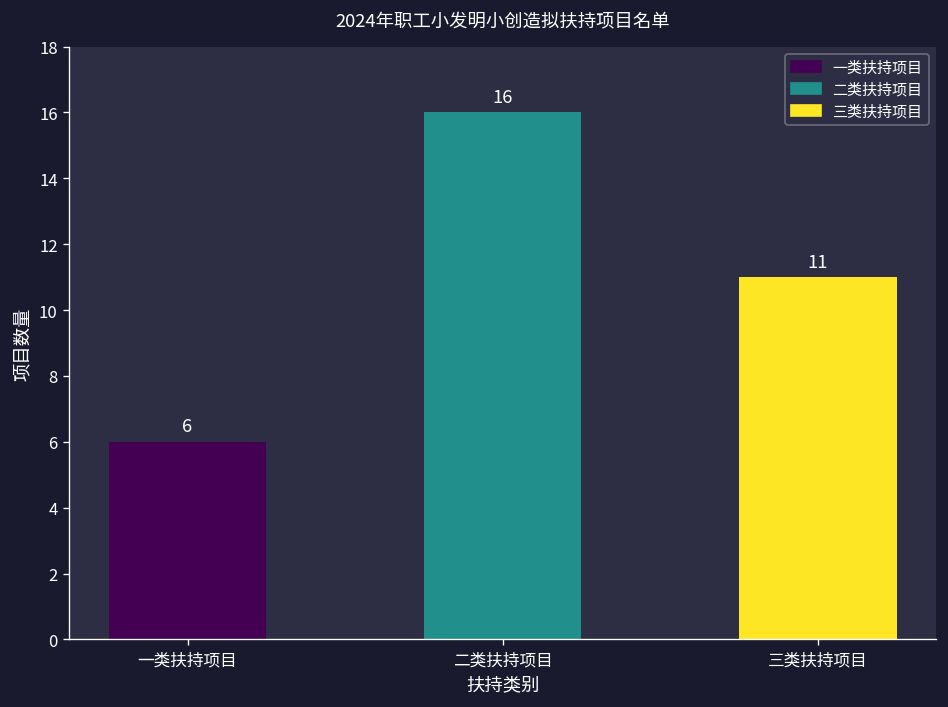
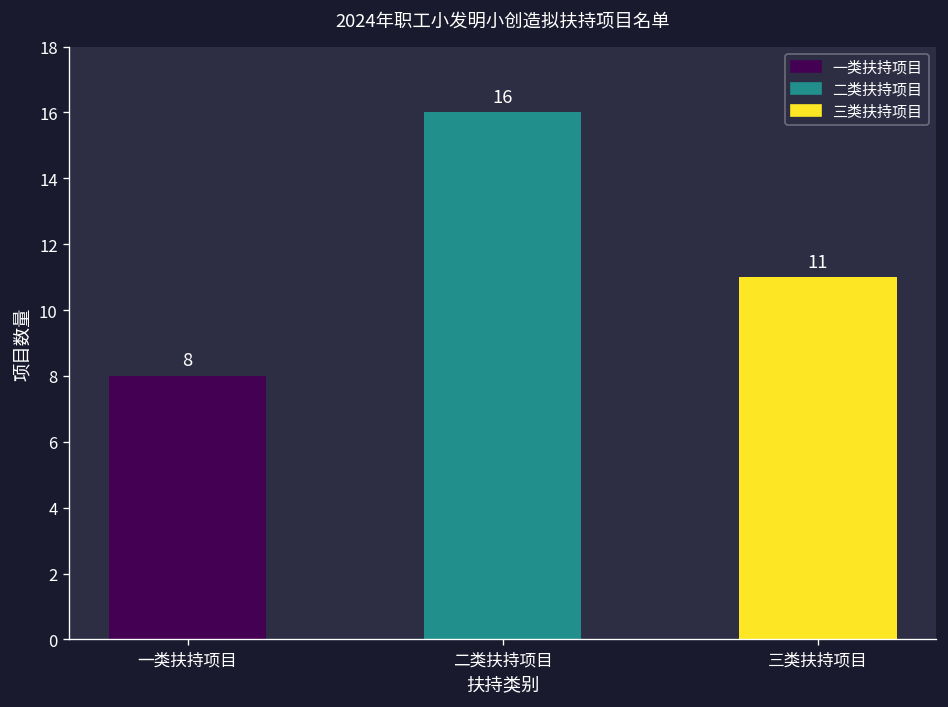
一类扶持项目: 6 -> 8
